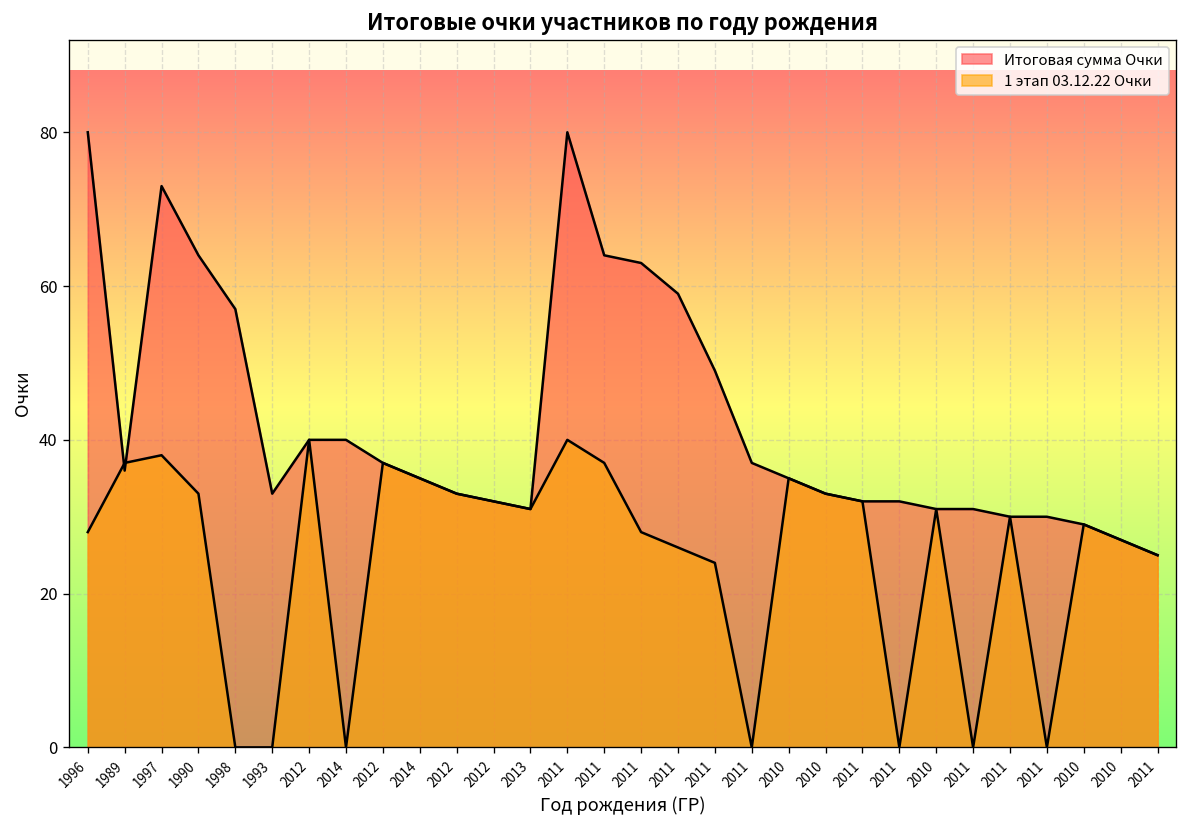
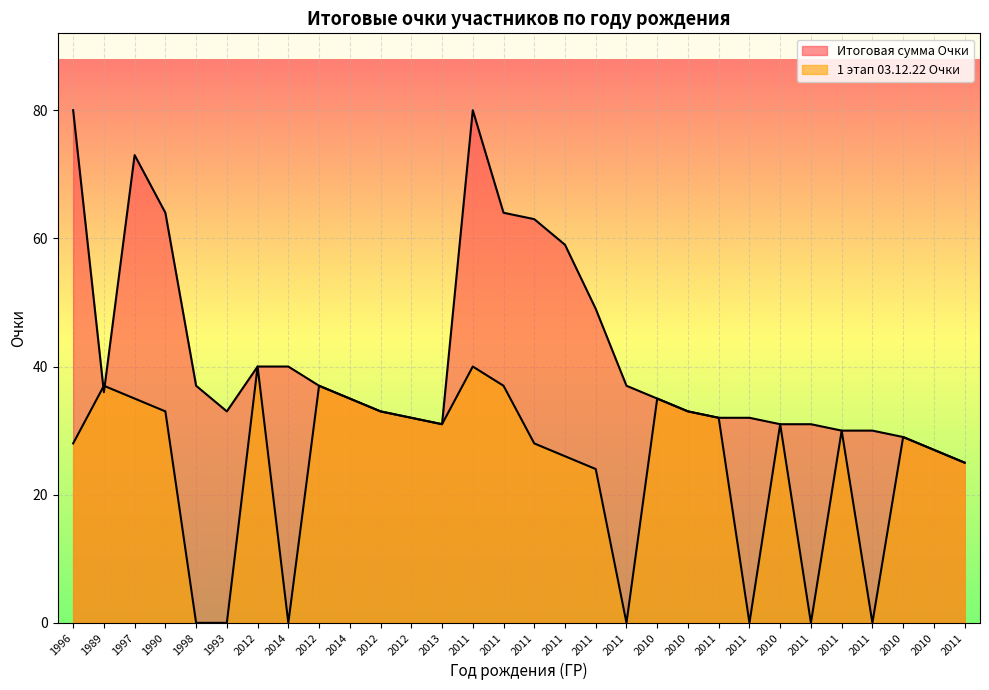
1 этап 03.12.22 Очки, 1997: 38 -> 35
Итоговая сумма Очки, 1998: 57 -> 37
